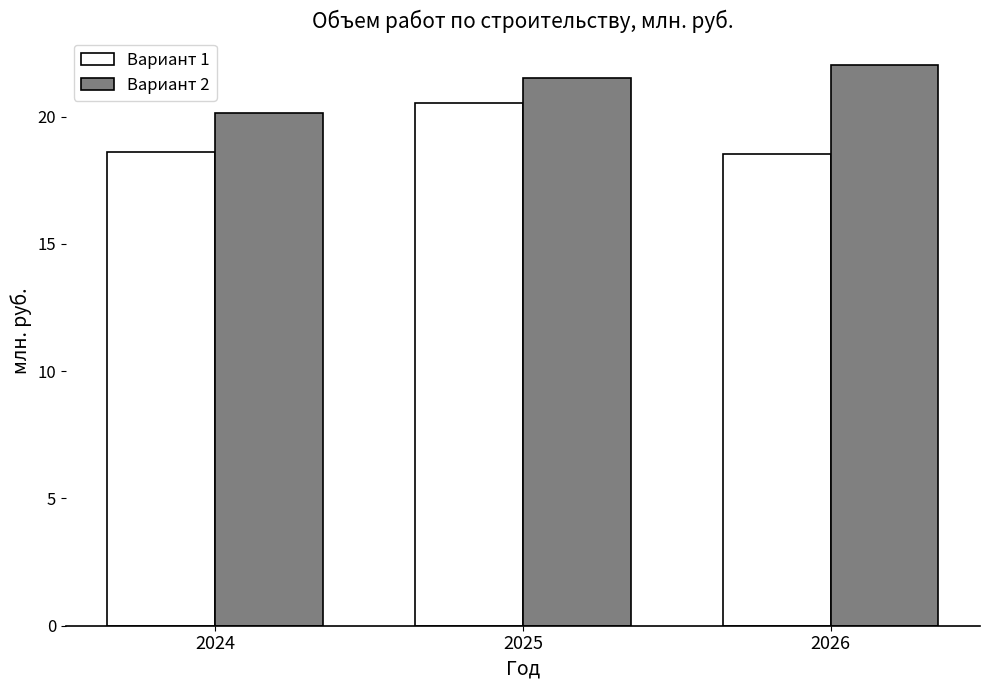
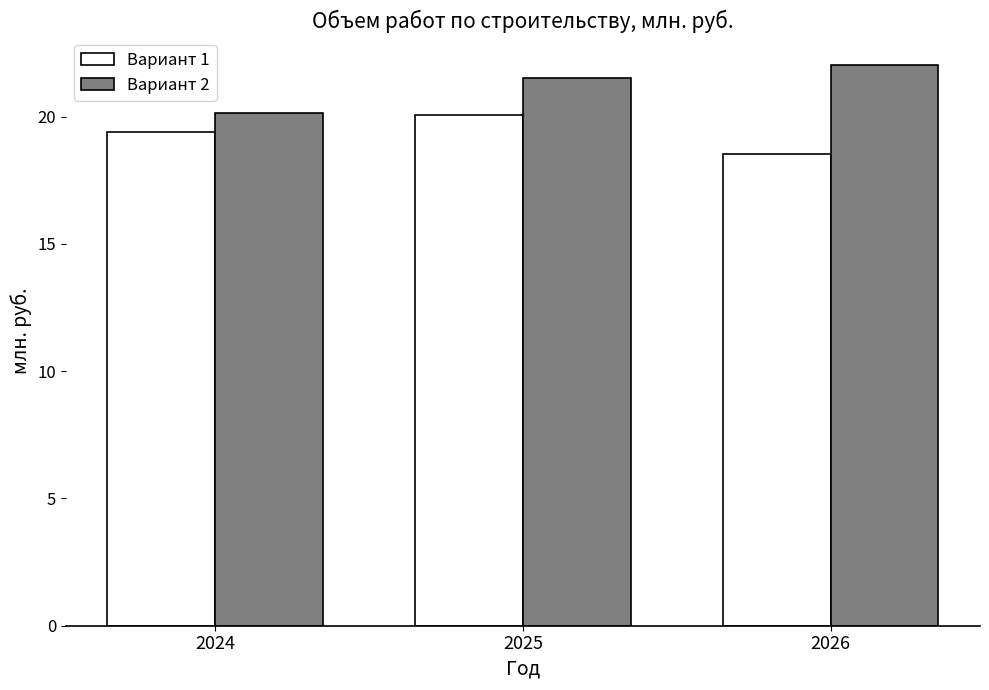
Вариант 1, 2024: 18.6 -> 19.4
Вариант 1, 2025: 20.5 -> 20.1
